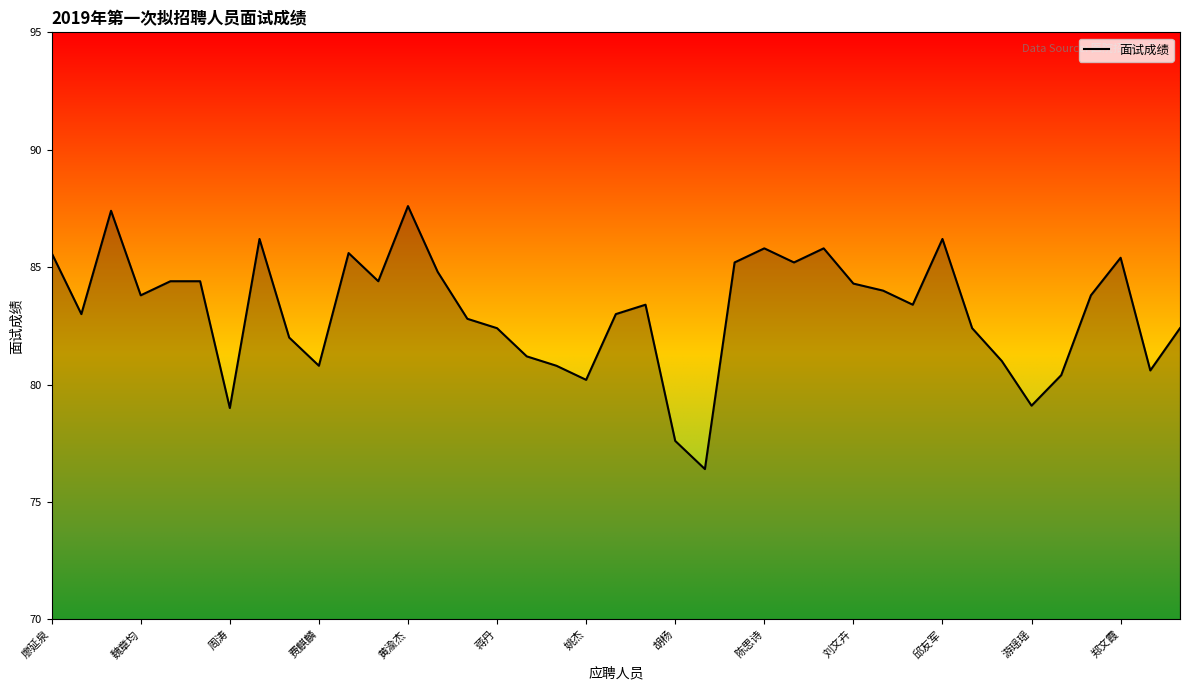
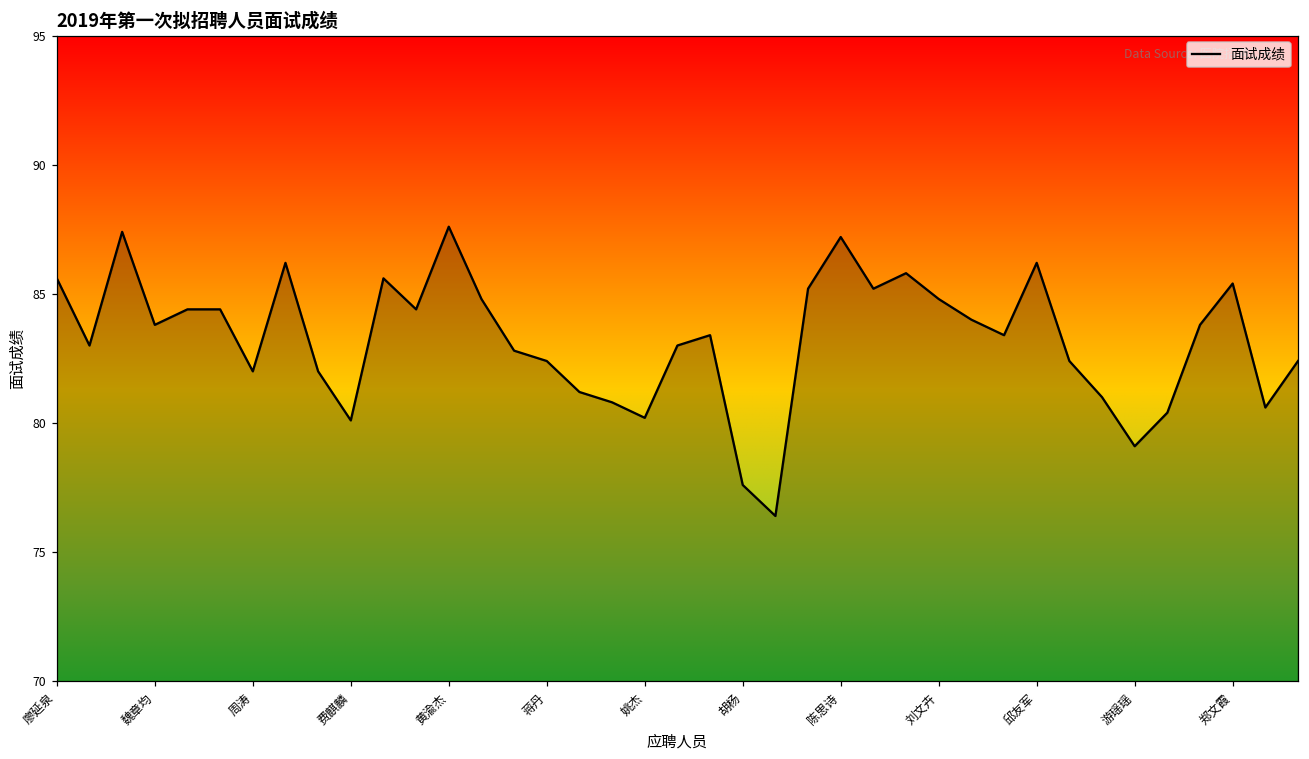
周涛: 79 -> 82
费麒麟: 80.8 -> 80.1
陈思诗: 85.8 -> 87.2
刘文卉: 84.3 -> 84.8
